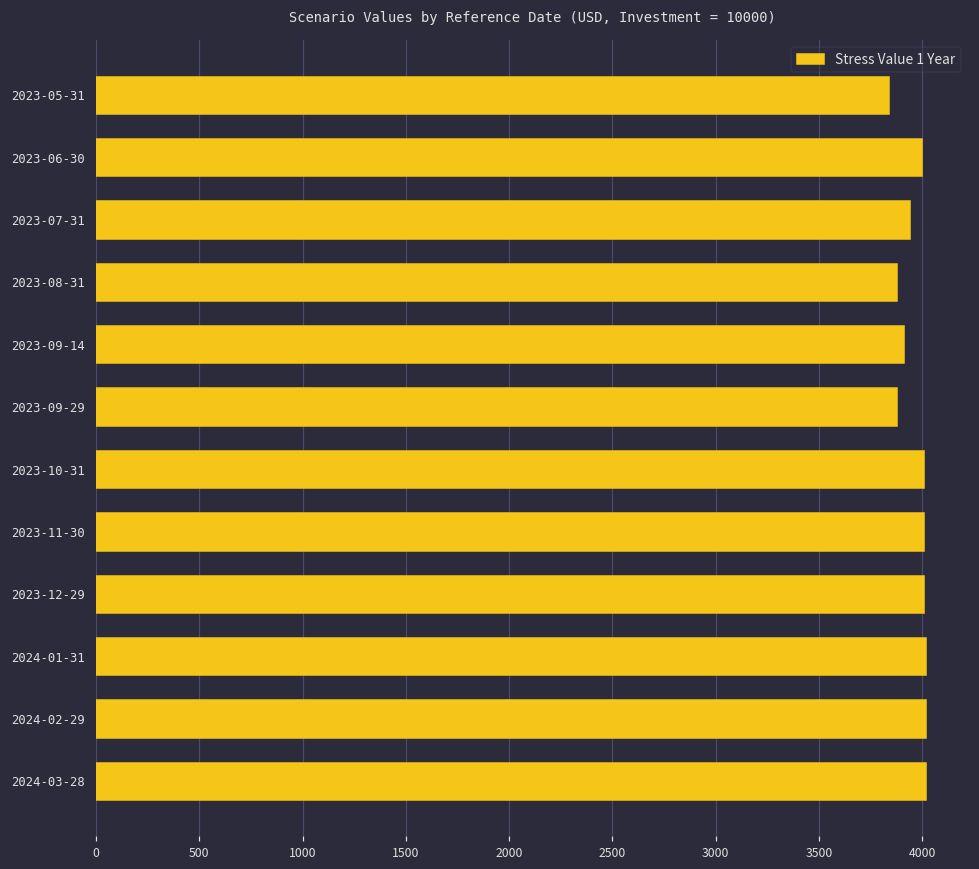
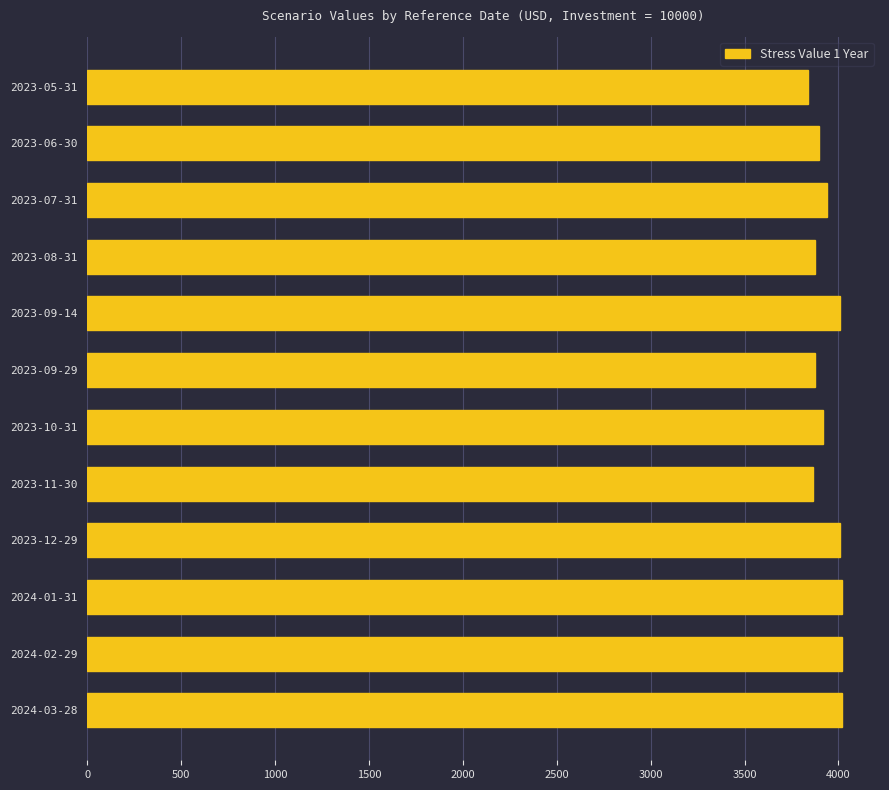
2023-06-30: 4000 -> 3900
2023-09-14: 3910 -> 4010
2023-10-31: 4010 -> 3920
2023-11-30: 4010 -> 3870
